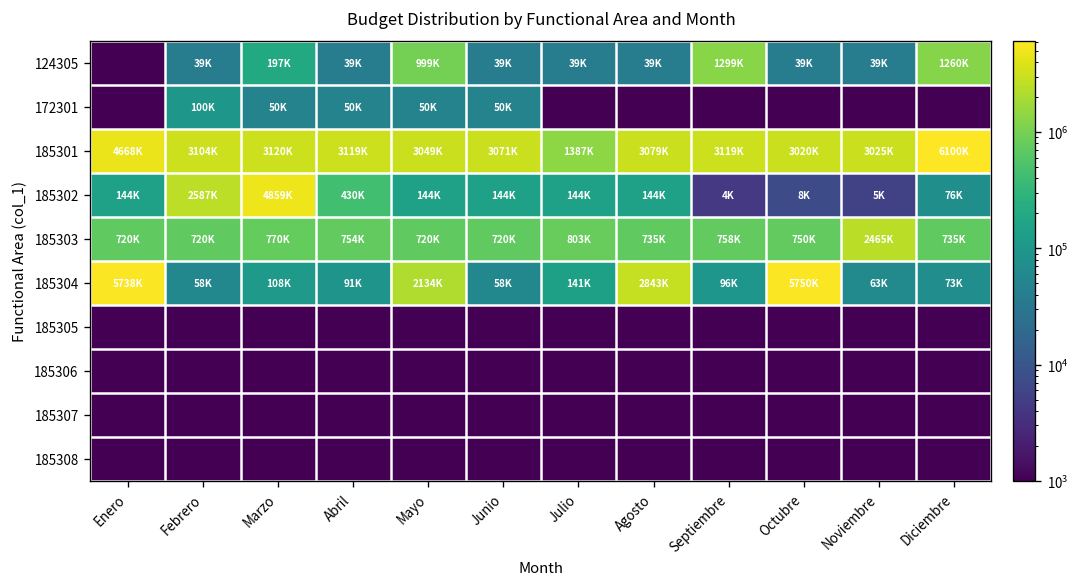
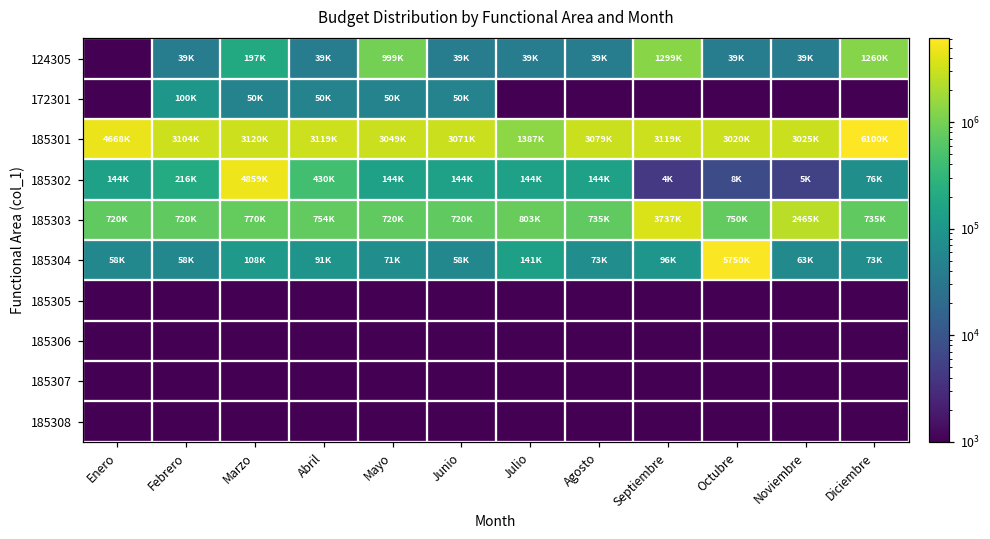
185302, Febrero: 2587K -> 216K
185303, Septiembre: 758K -> 3737K
185304, Enero: 5738K -> 58K
185304, Mayo: 2134K -> 71K
185304, Agosto: 2843K -> 73K
